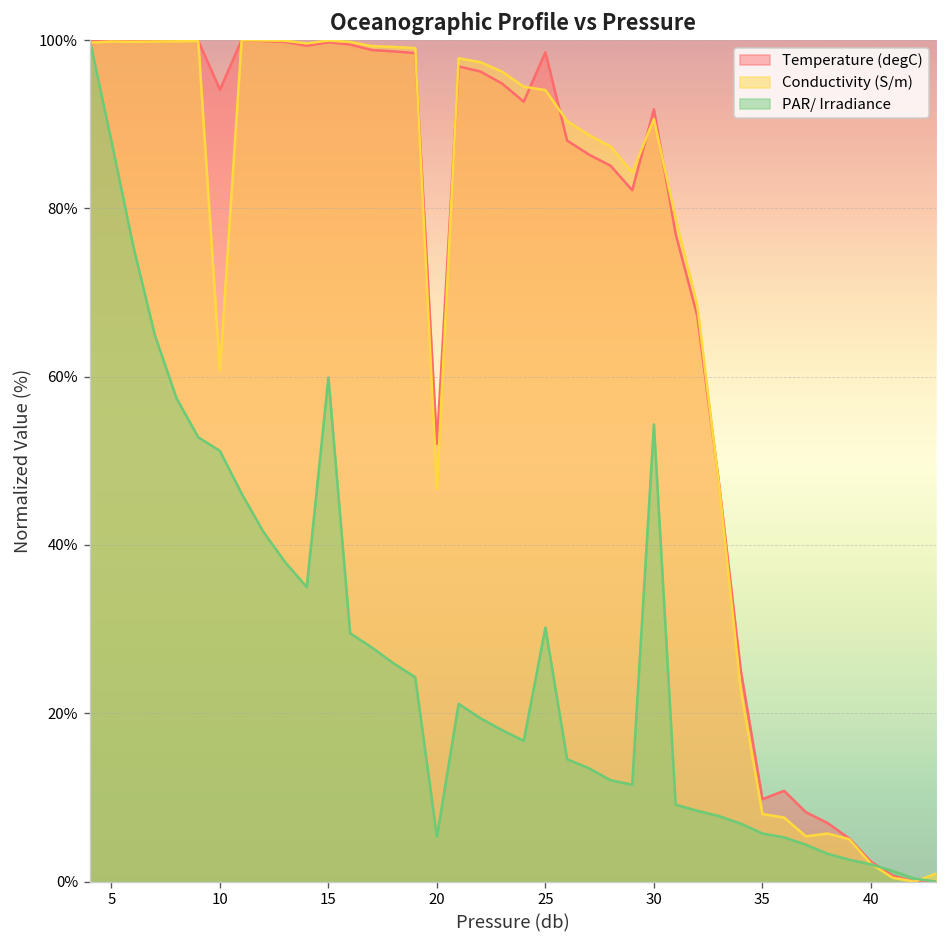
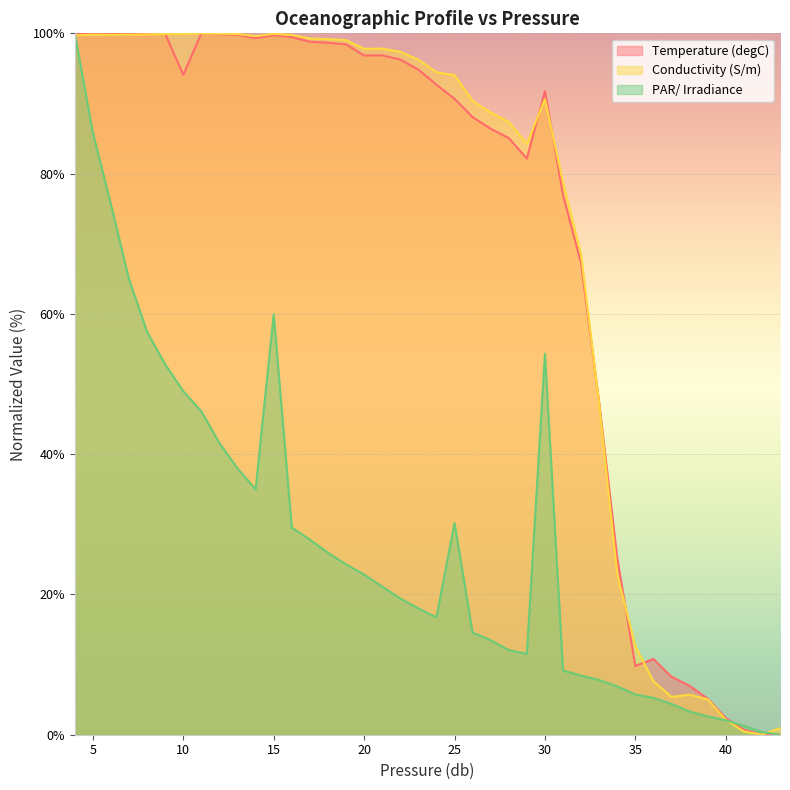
PAR/ Irradiance, 5: 88% -> 86%
Conductivity (S/m), 10: 61% -> 100%
PAR/ Irradiance, 10: 51% -> 49%
Temperature (degC), 20: 52% -> 97%
Conductivity (S/m), 20: 47% -> 98%
PAR/ Irradiance, 20: 5% -> 23%
Temperature (degC), 25: 99% -> 91%
Conductivity (S/m), 35: 8% -> 13%
